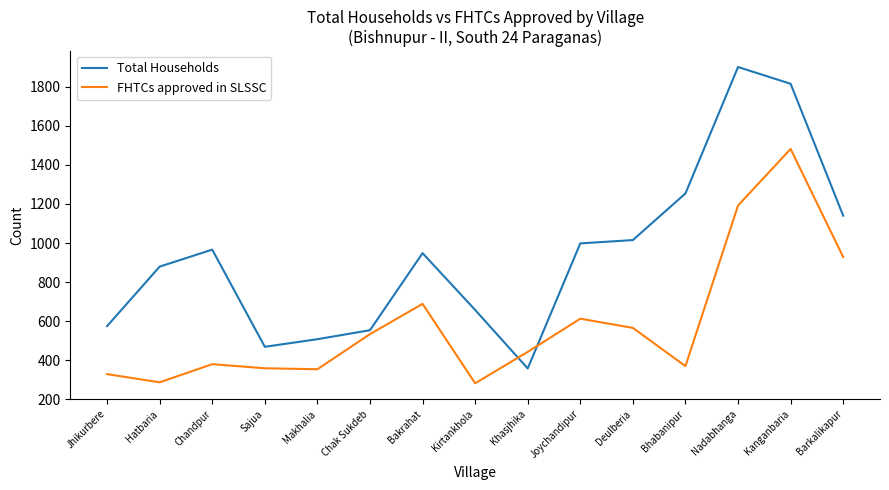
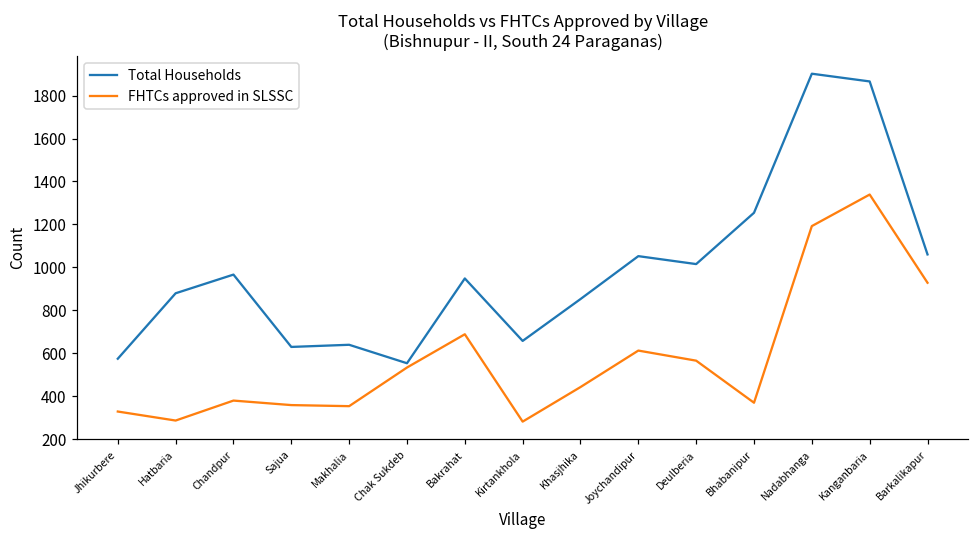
Total Households, Sajua: 470 -> 630
Total Households, Makhalia: 510 -> 640
Total Households, Khasjhika: 360 -> 850
Total Households, Joychandipur: 1000 -> 1050
Total Households, Kanganbaria: 1820 -> 1870
FHTCs approved in SLSSC, Kanganbaria: 1480 -> 1340
Total Households, Barkalikapur: 1140 -> 1060
